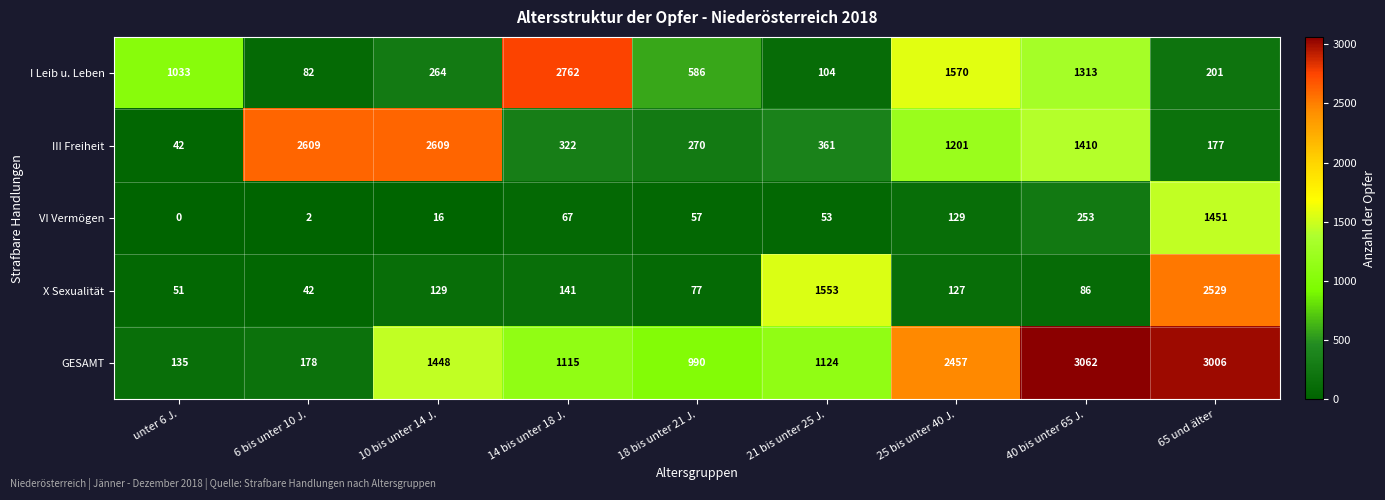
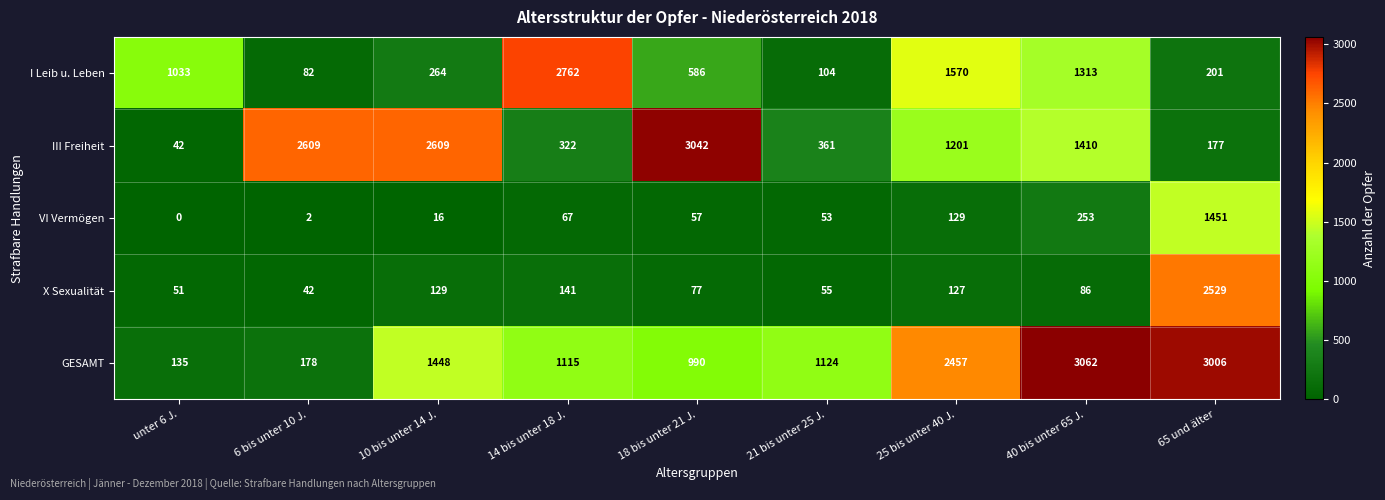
III Freiheit, 18 bis unter 21 J.: 270 -> 3042
X Sexualität, 21 bis unter 25 J.: 1553 -> 55
